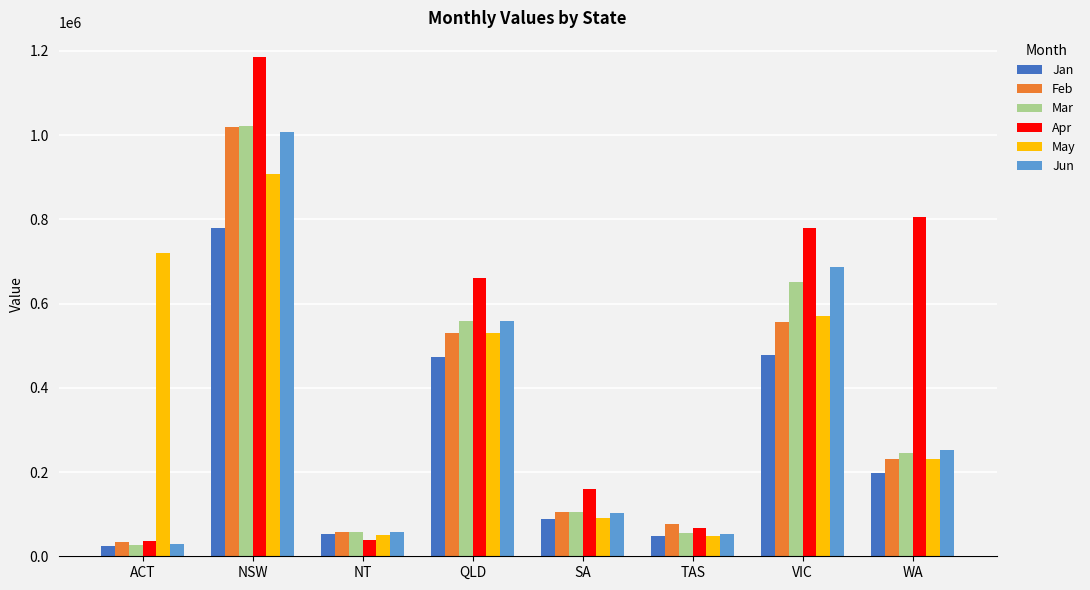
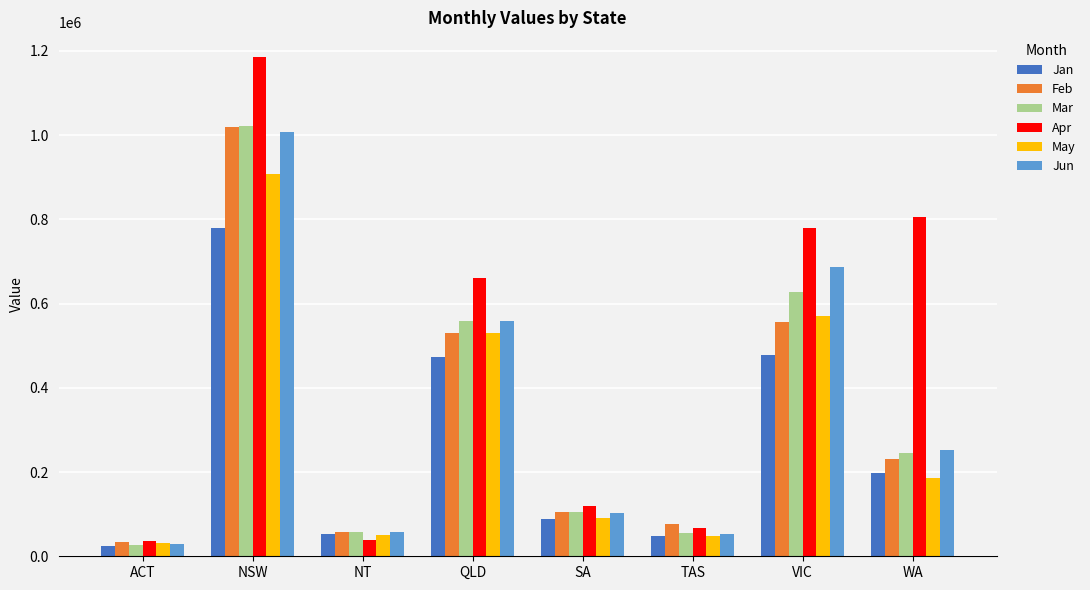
May, ACT: 720000 -> 30000
Apr, SA: 160000 -> 120000
Mar, VIC: 650000 -> 630000
May, WA: 230000 -> 190000
